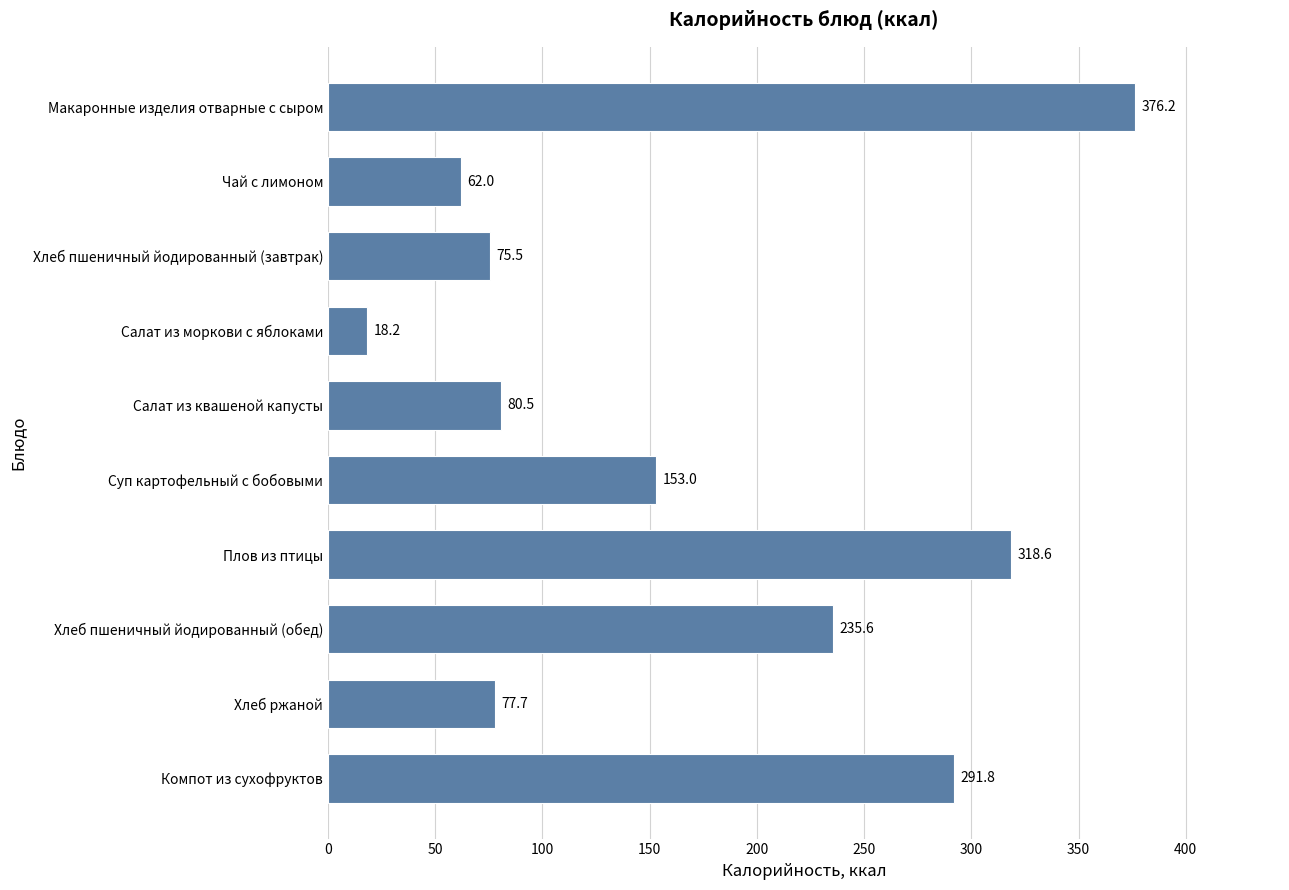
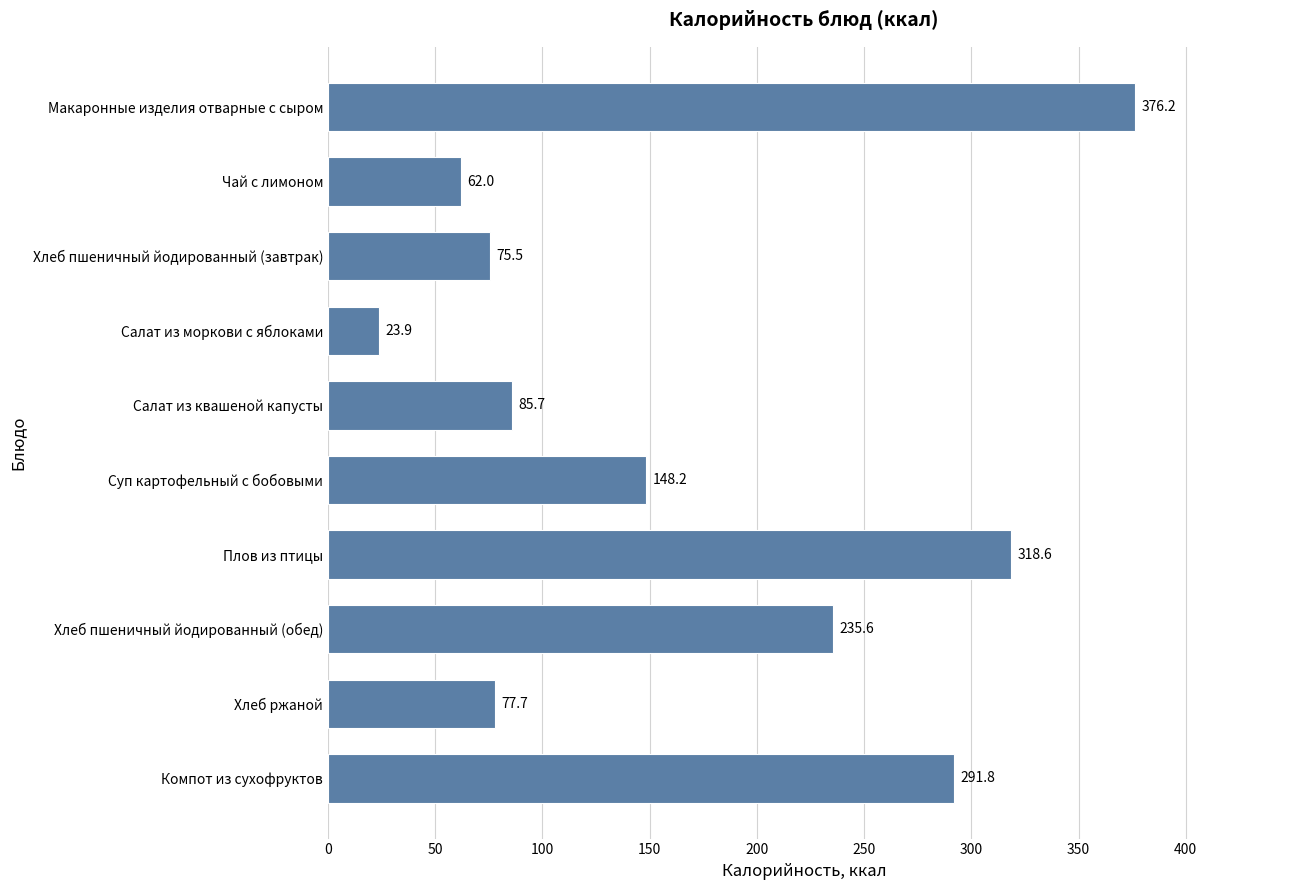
Салат из моркови с яблоками: 18.2 -> 23.9
Салат из квашеной капусты: 80.5 -> 85.7
Суп картофельный с бобовыми: 153.0 -> 148.2
